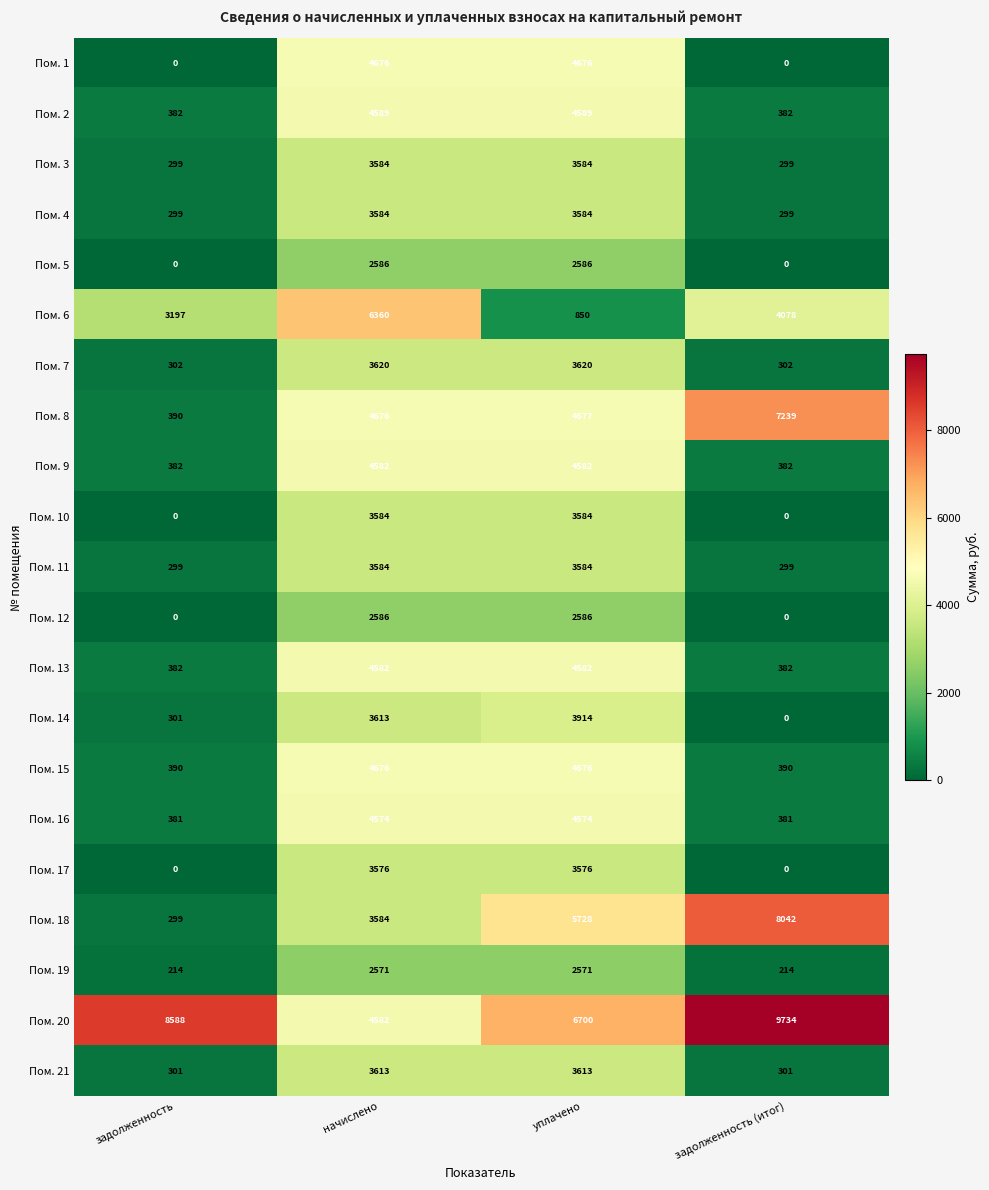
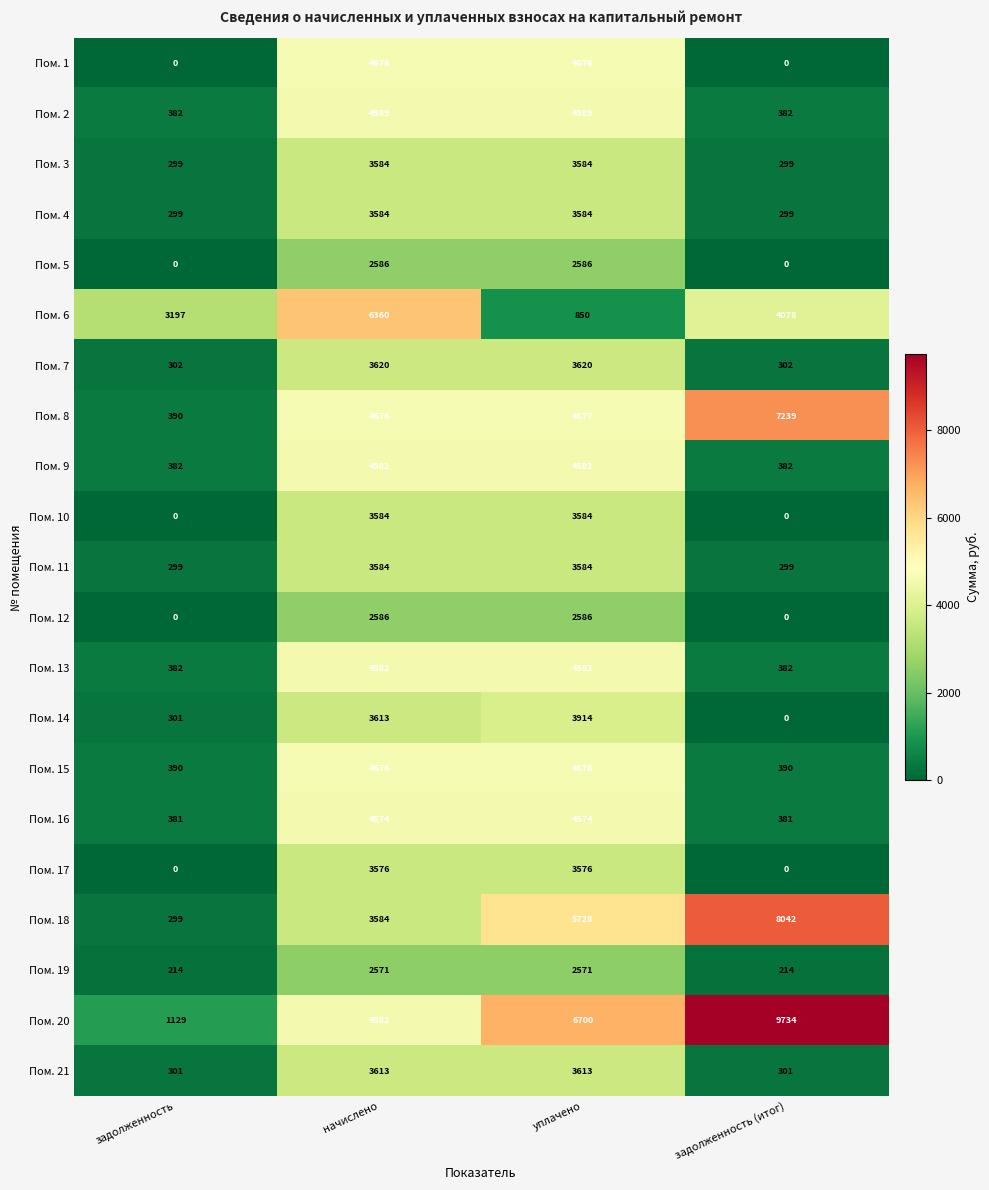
Пом. 20, задолженность: 8588 -> 1129
